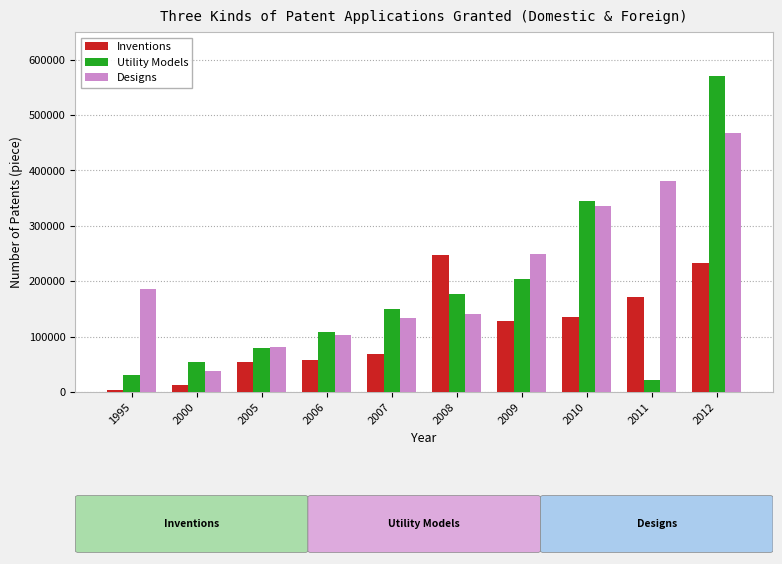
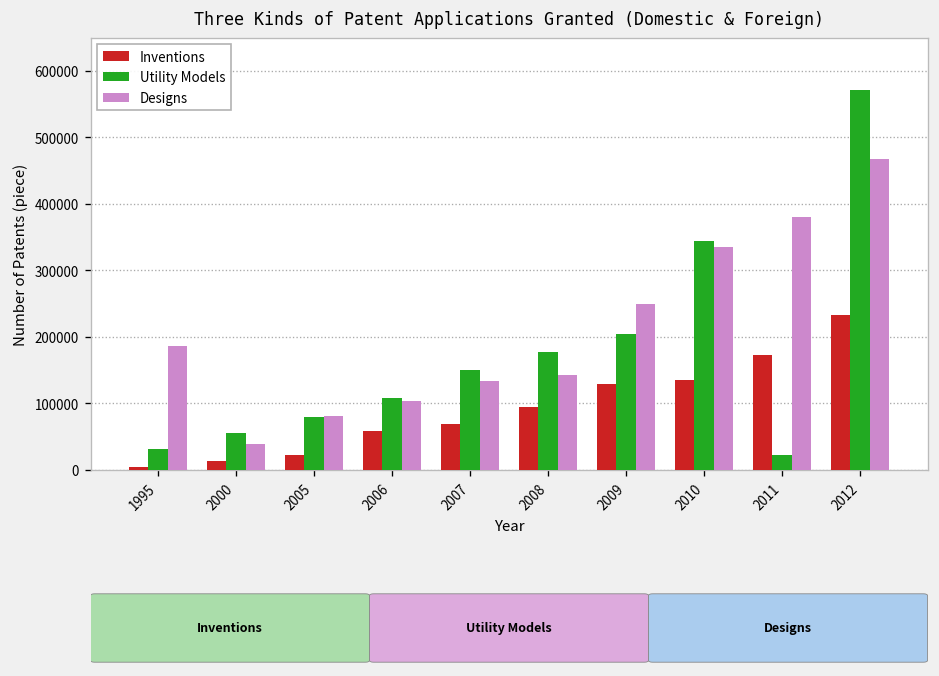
Inventions, 2005: 50000 -> 20000
Inventions, 2008: 250000 -> 90000
